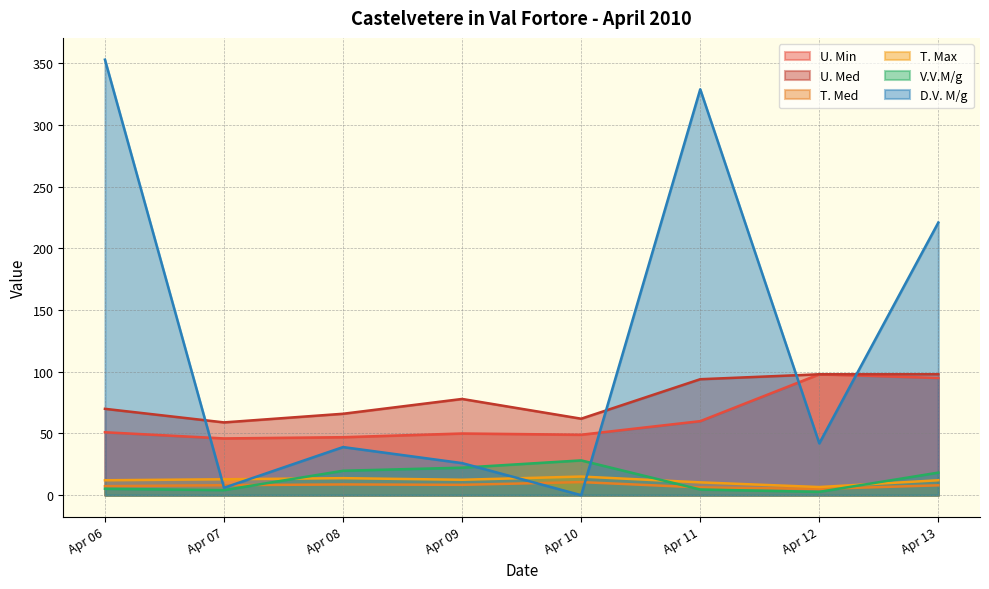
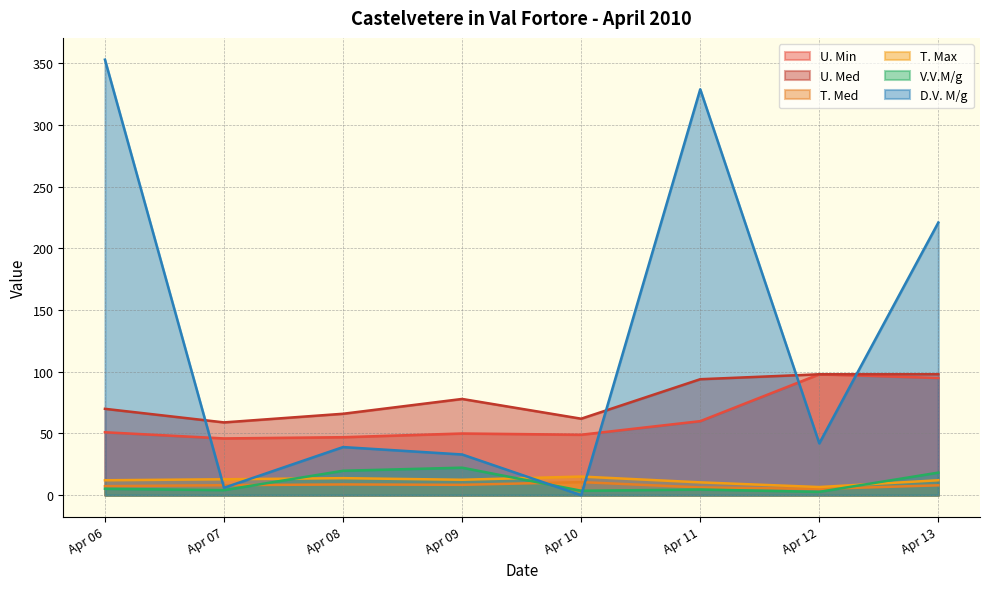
D.V. M/g, Apr 09: 26 -> 33
V.V.M/g, Apr 10: 28 -> 4
